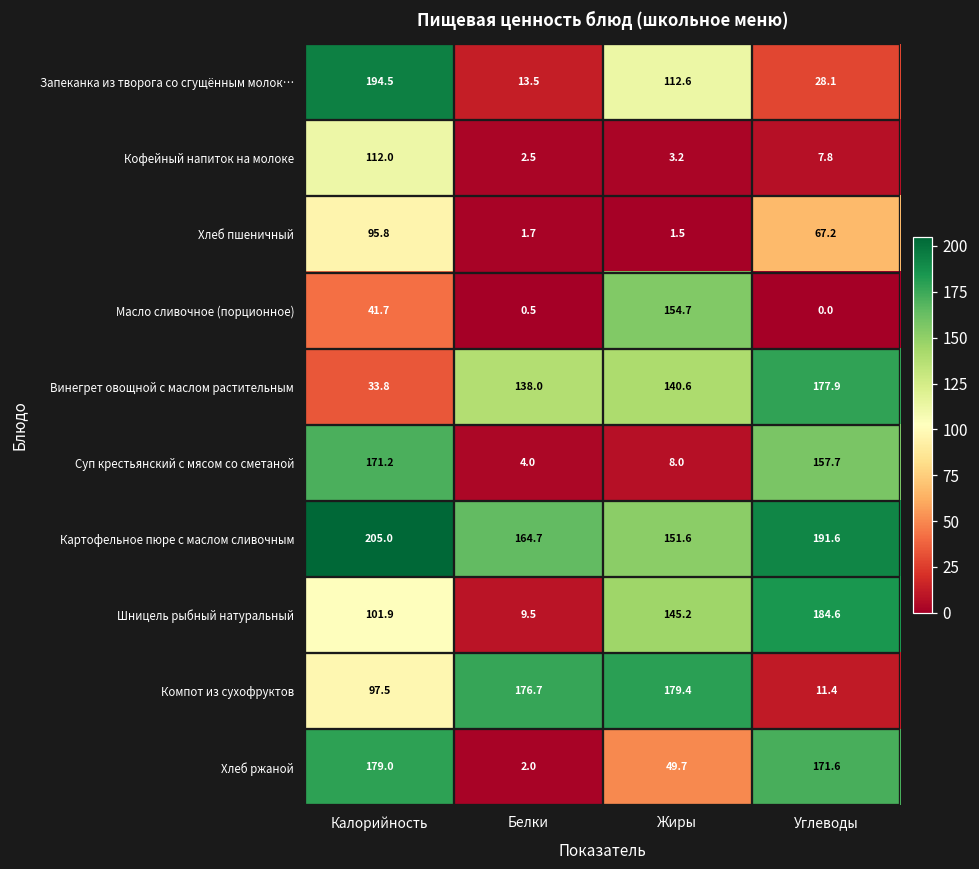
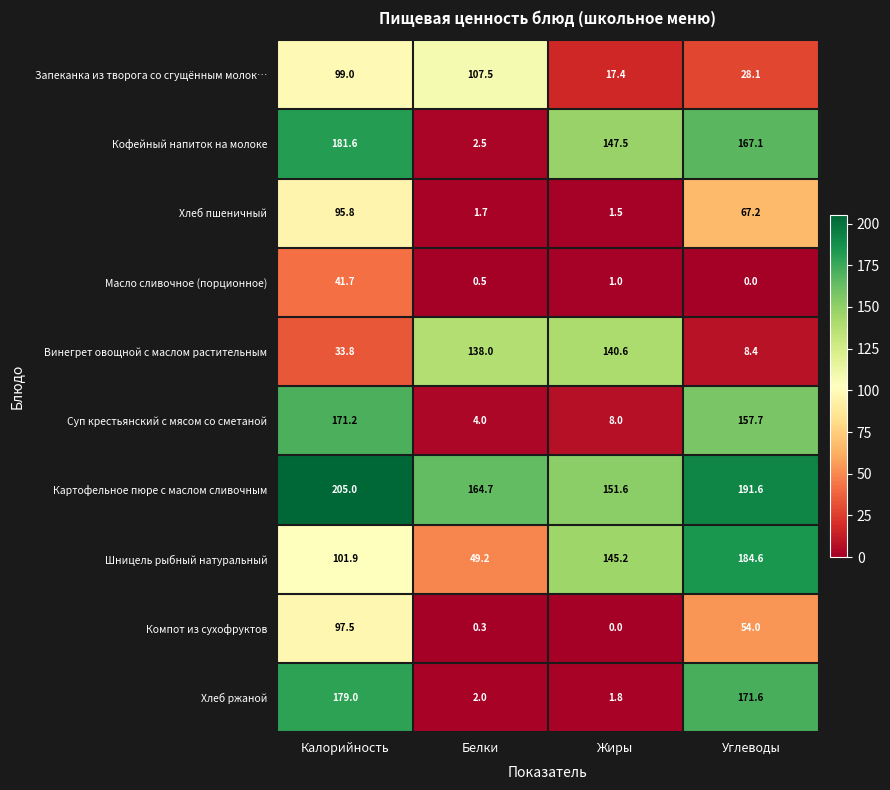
Запеканка из творога со сгущённым молок…, Калорийность: 194.5 -> 99.0
Запеканка из творога со сгущённым молок…, Белки: 13.5 -> 107.5
Запеканка из творога со сгущённым молок…, Жиры: 112.6 -> 17.4
Кофейный напиток на молоке, Калорийность: 112.0 -> 181.6
Кофейный напиток на молоке, Жиры: 3.2 -> 147.5
Кофейный напиток на молоке, Углеводы: 7.8 -> 167.1
Масло сливочное (порционное), Жиры: 154.7 -> 1.0
Винегрет овощной с маслом растительным, Углеводы: 177.9 -> 8.4
Шницель рыбный натуральный, Белки: 9.5 -> 49.2
Компот из сухофруктов, Белки: 176.7 -> 0.3
Компот из сухофруктов, Жиры: 179.4 -> 0.0
Компот из сухофруктов, Углеводы: 11.4 -> 54.0
Хлеб ржаной, Жиры: 49.7 -> 1.8
